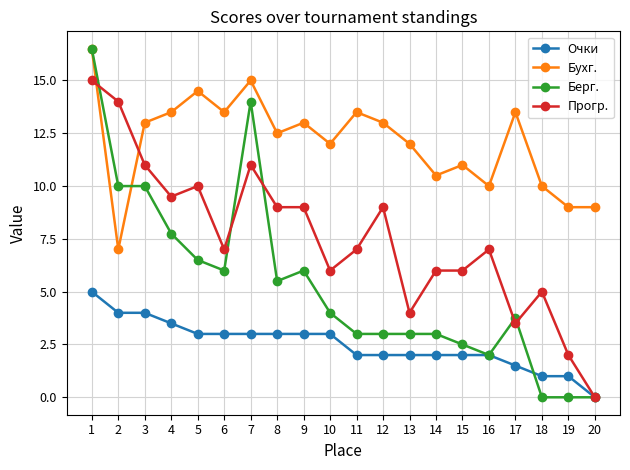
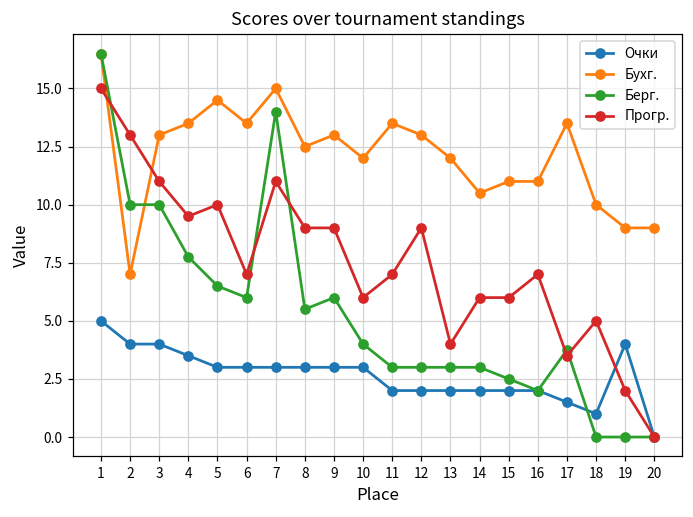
Прогр., 2: 14 -> 13
Бухг., 16: 10 -> 11
Очки, 19: 1 -> 4
